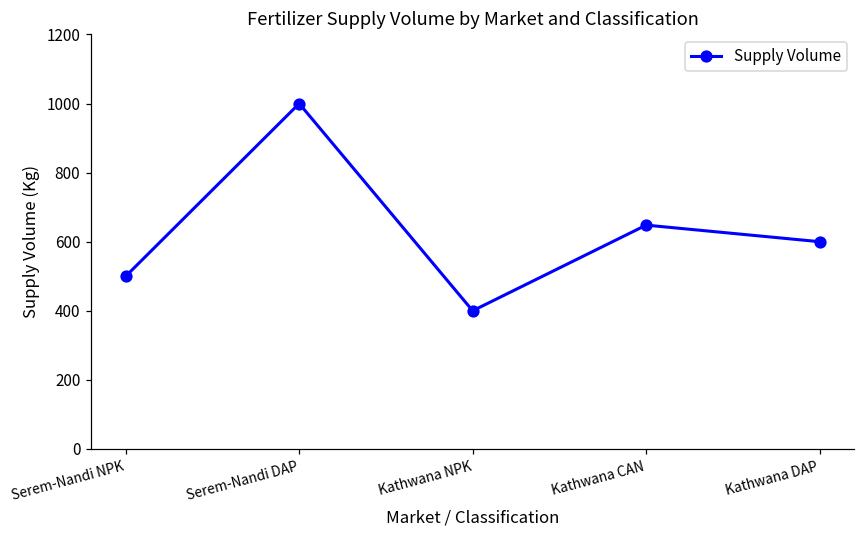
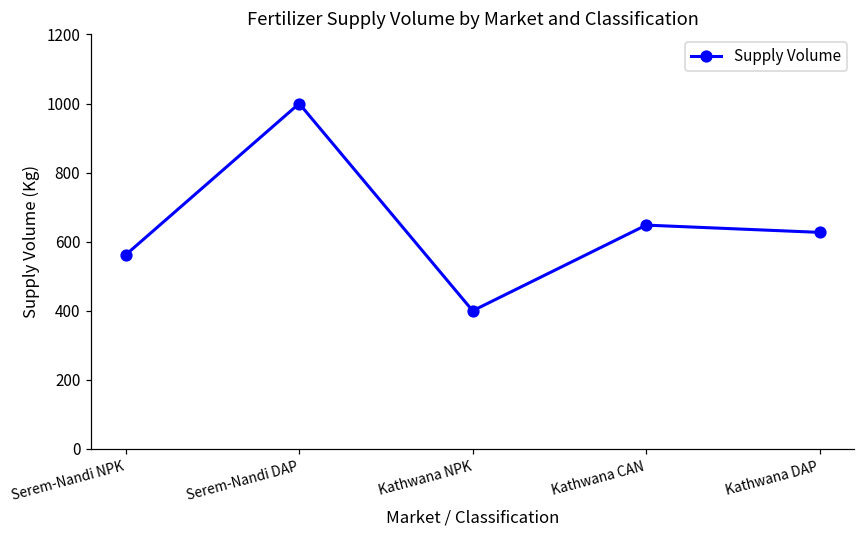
Serem-Nandi NPK: 500 -> 560
Kathwana DAP: 600 -> 630
